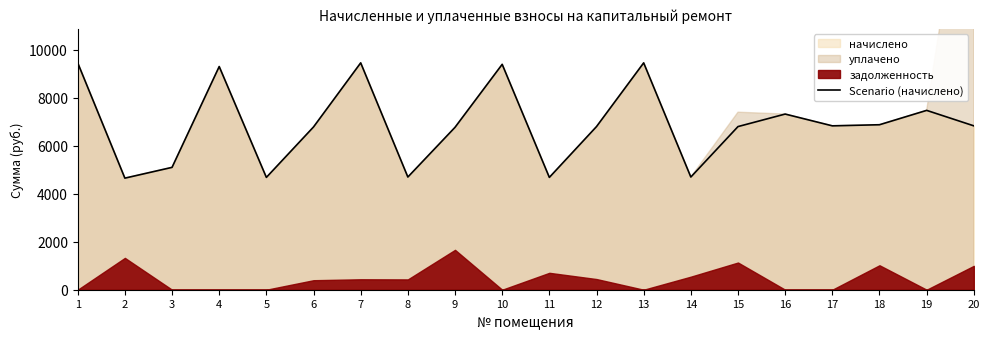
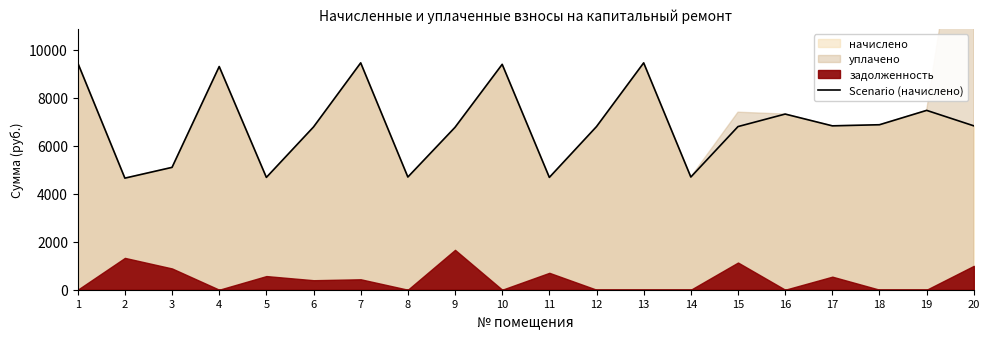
задолженность, 3: 0 -> 900
задолженность, 5: 0 -> 600
задолженность, 8: 400 -> 0
задолженность, 12: 400 -> 0
задолженность, 14: 500 -> 0
задолженность, 17: 0 -> 500
задолженность, 18: 1000 -> 0
